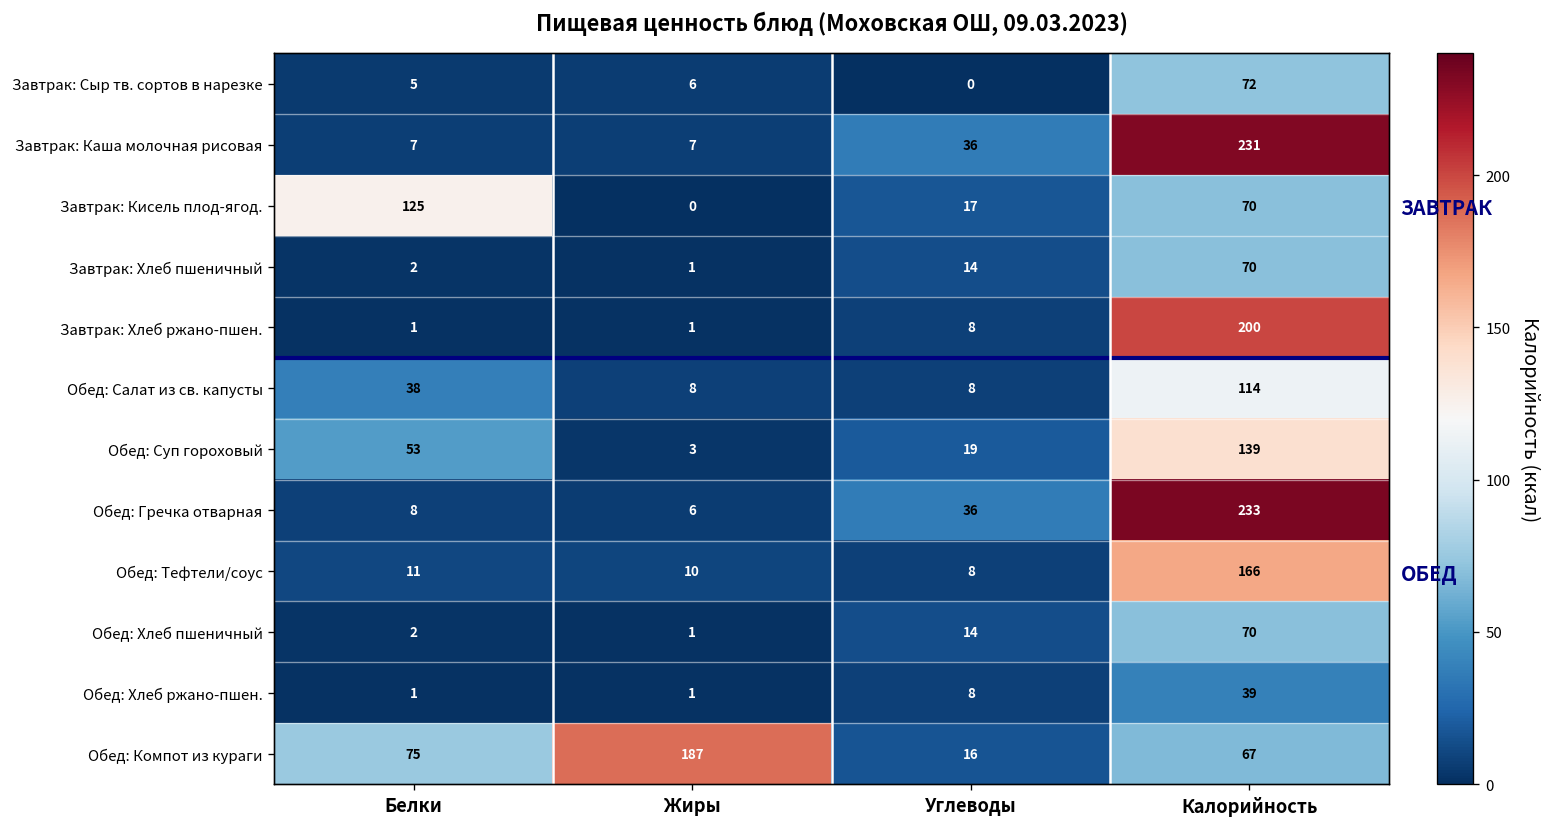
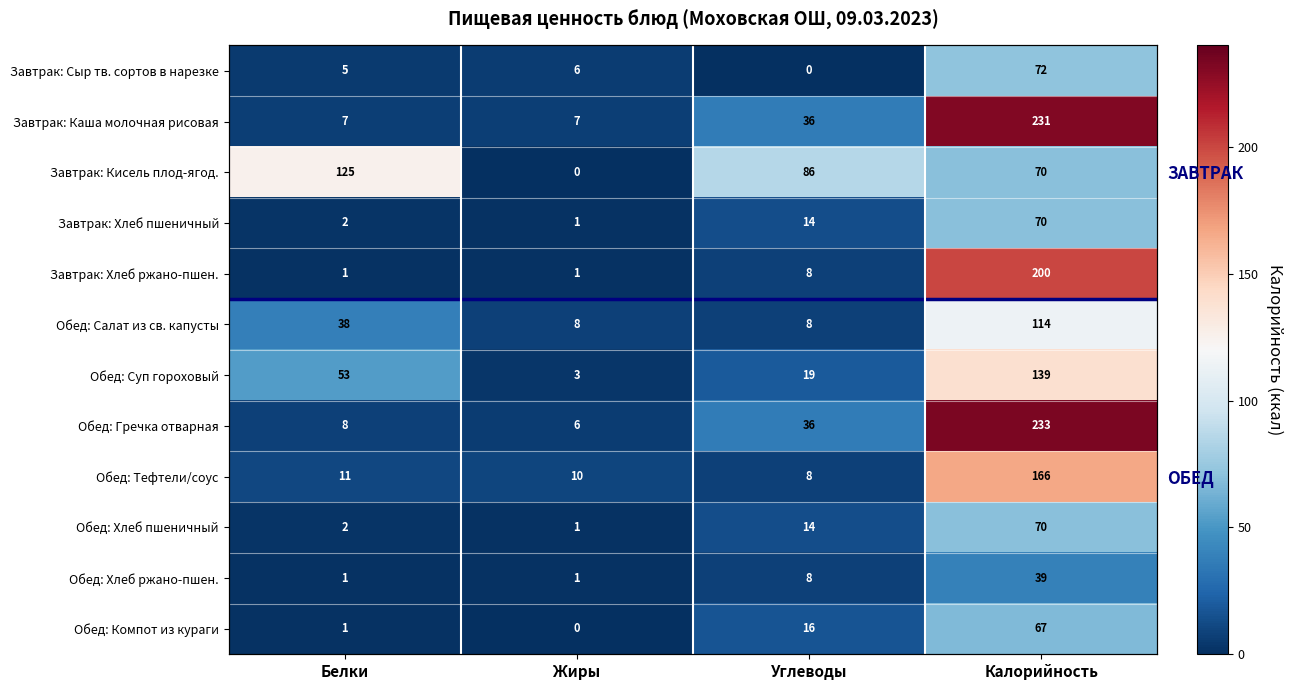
Завтрак: Кисель плод-ягод., Углеводы: 17 -> 86
Обед: Компот из кураги, Белки: 75 -> 1
Обед: Компот из кураги, Жиры: 187 -> 0
